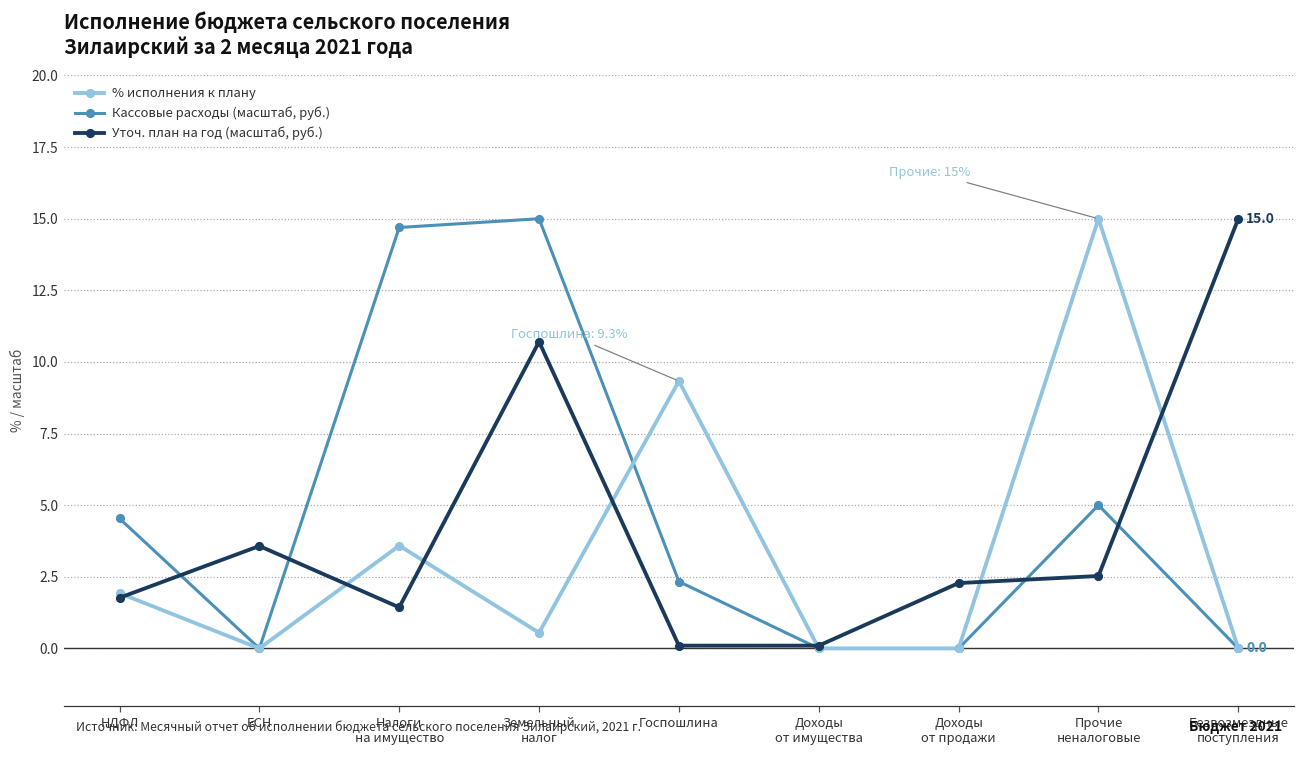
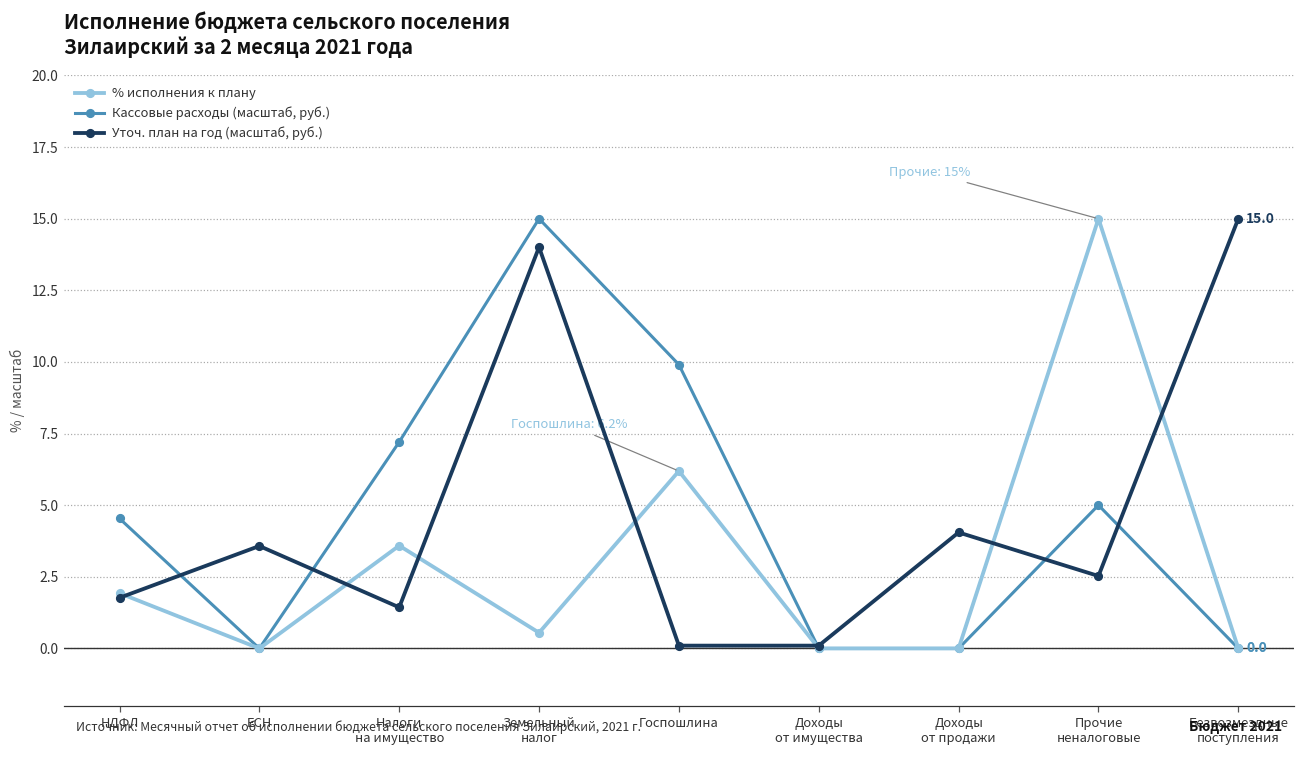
Кассовые расходы (масштаб, руб.), Налоги на имущество: 14.7 -> 7.2
Уточ. план на год (масштаб, руб.), Земельный налог: 10.7 -> 14.0
% исполнения к плану, Госпошлина: 9.3% -> 6.2%
Кассовые расходы (масштаб, руб.), Госпошлина: 2.3 -> 9.9
Уточ. план на год (масштаб, руб.), Доходы от продажи: 2.3 -> 4.0
